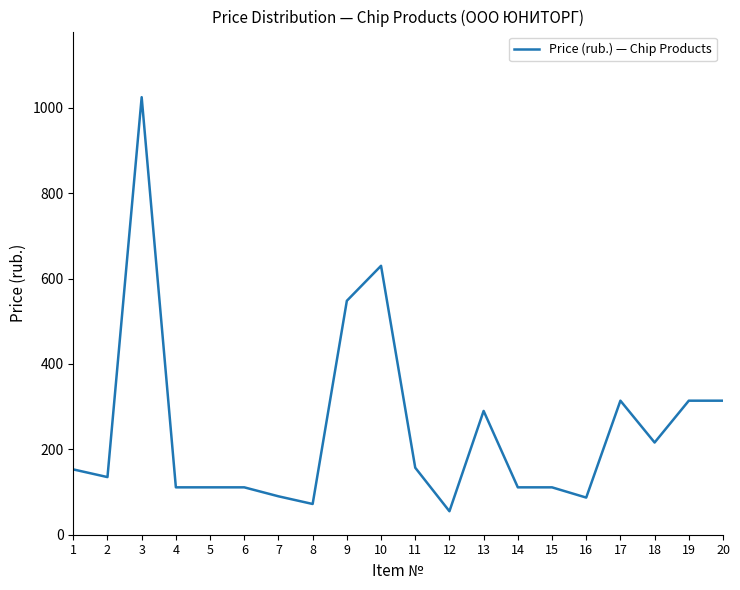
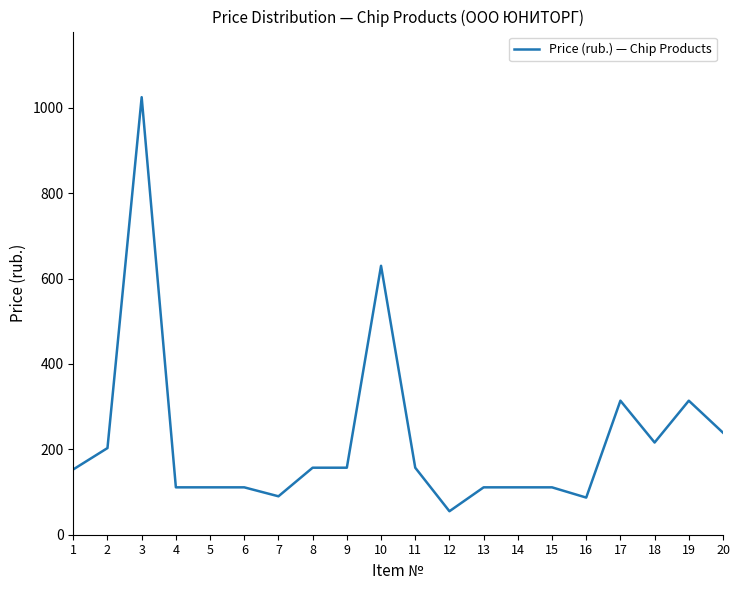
2: 140 -> 200
8: 70 -> 160
9: 550 -> 160
13: 290 -> 110
20: 310 -> 240
